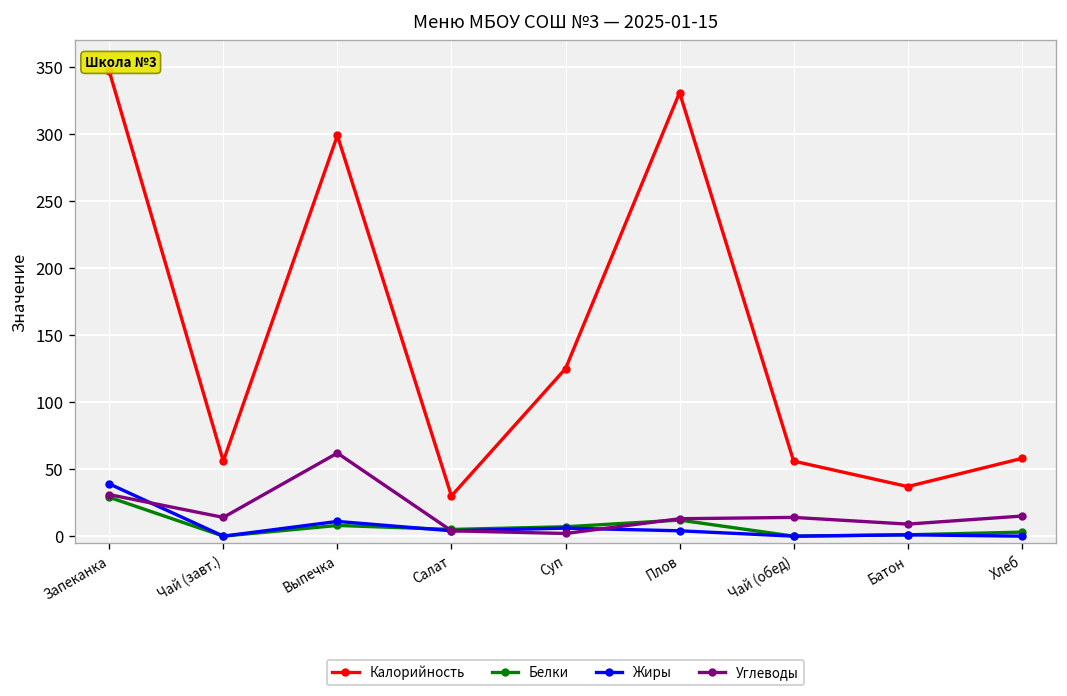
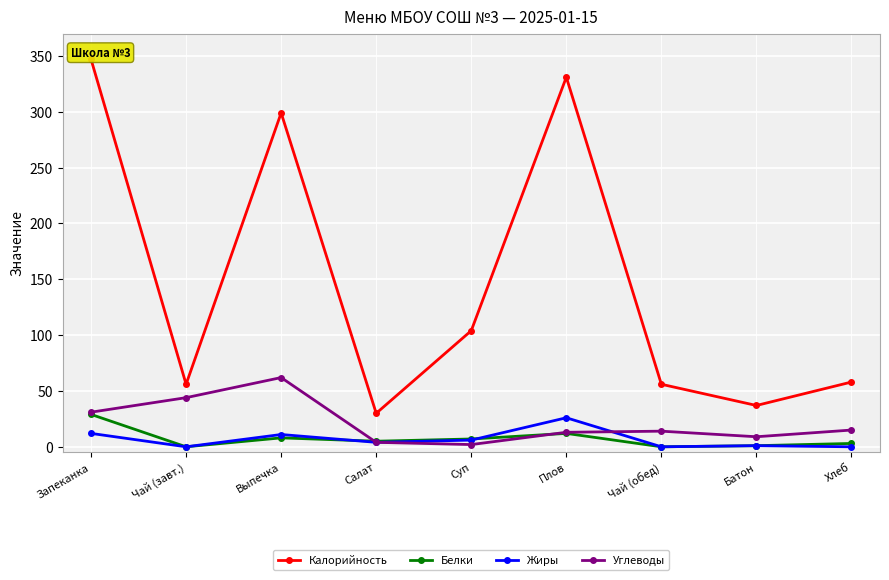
Жиры, Запеканка: 39 -> 12
Углеводы, Чай (завт.): 14 -> 44
Калорийность, Суп: 125 -> 104
Жиры, Плов: 4 -> 26
